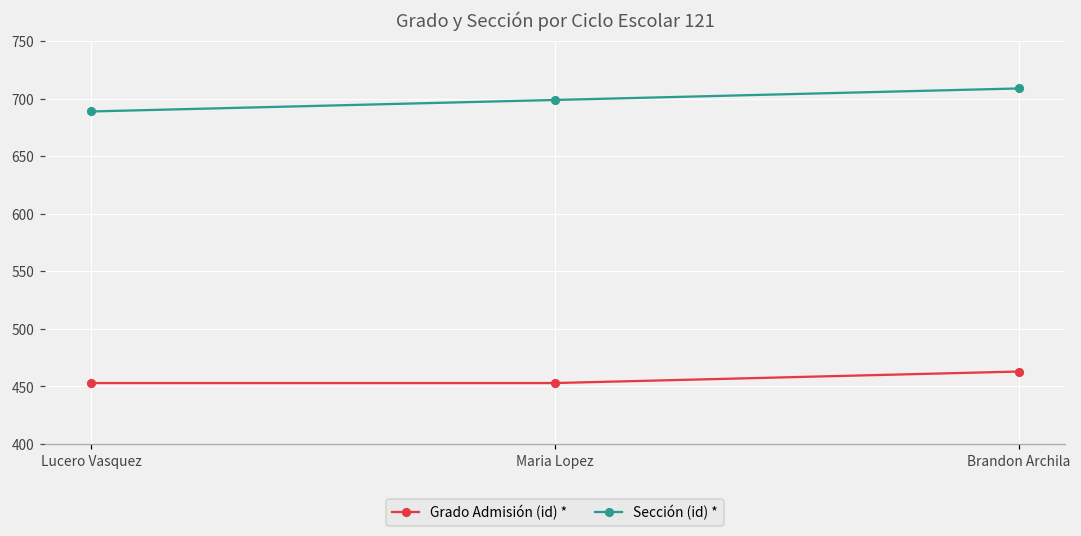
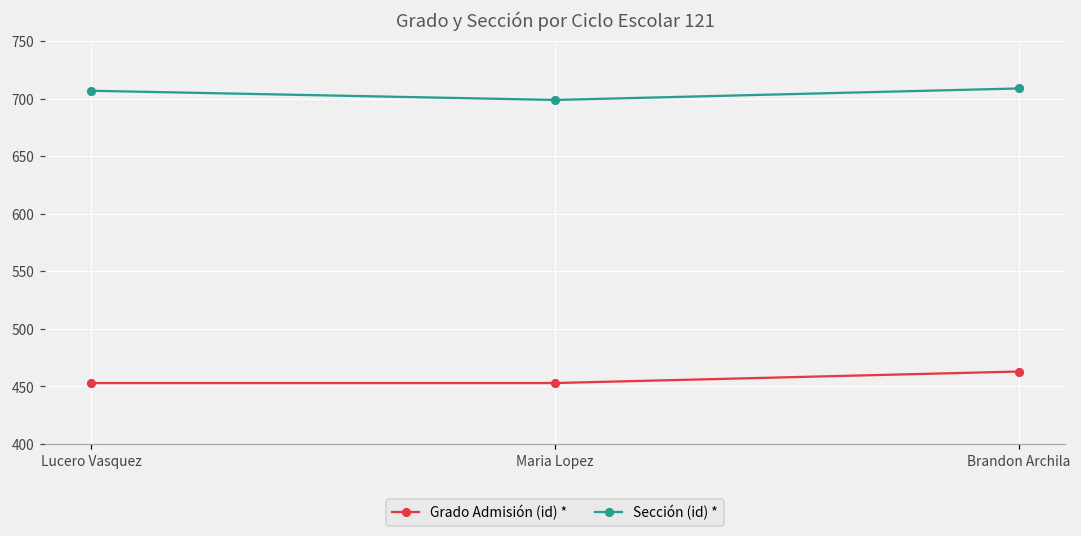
Sección (id) *, Lucero Vasquez: 689 -> 707
